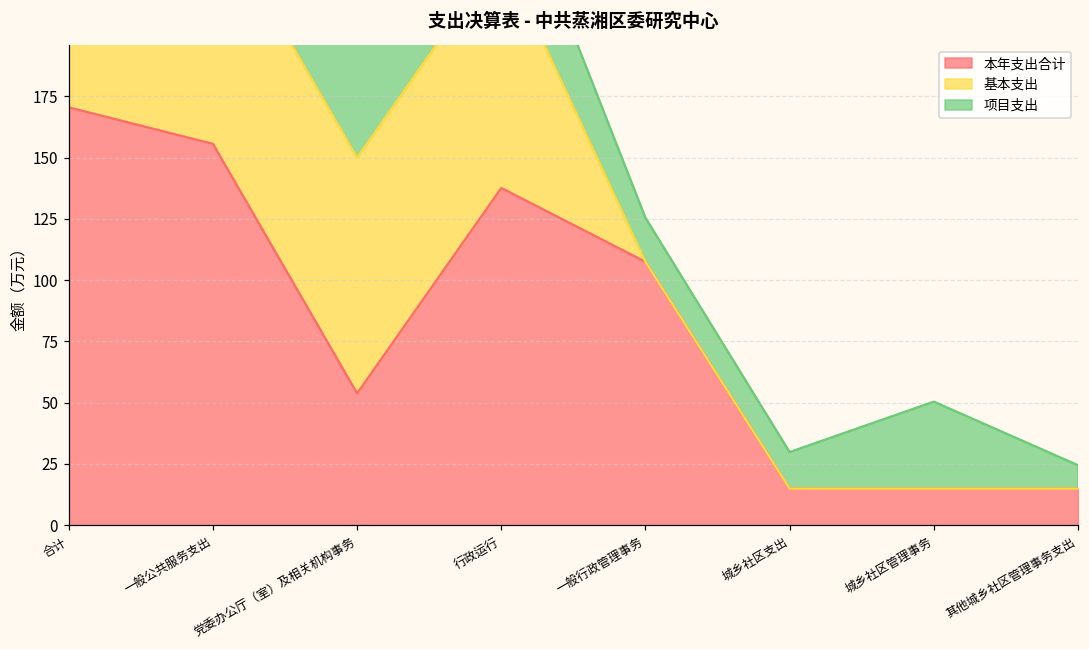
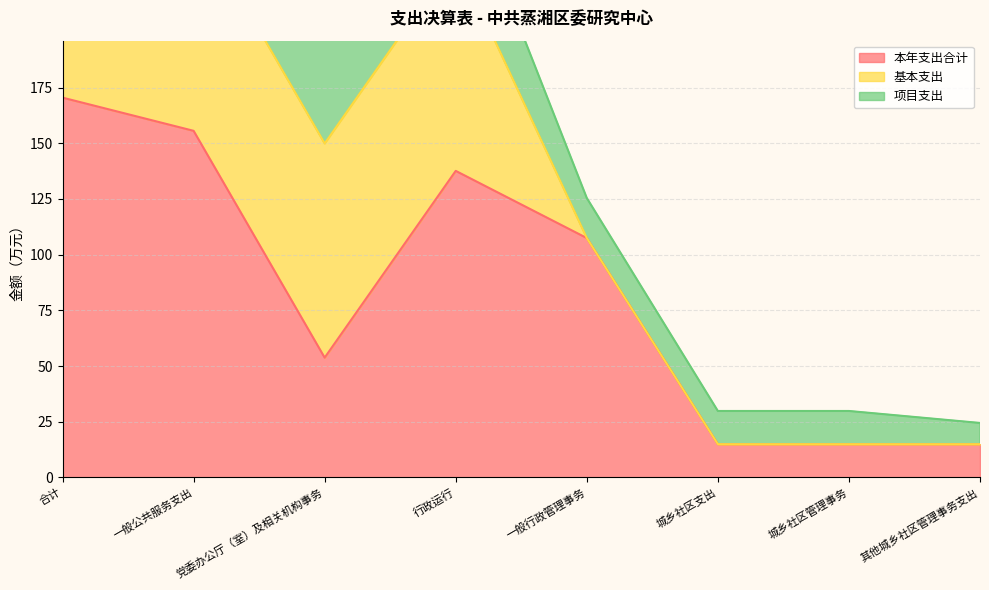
项目支出, 城乡社区管理事务: 35 -> 15
